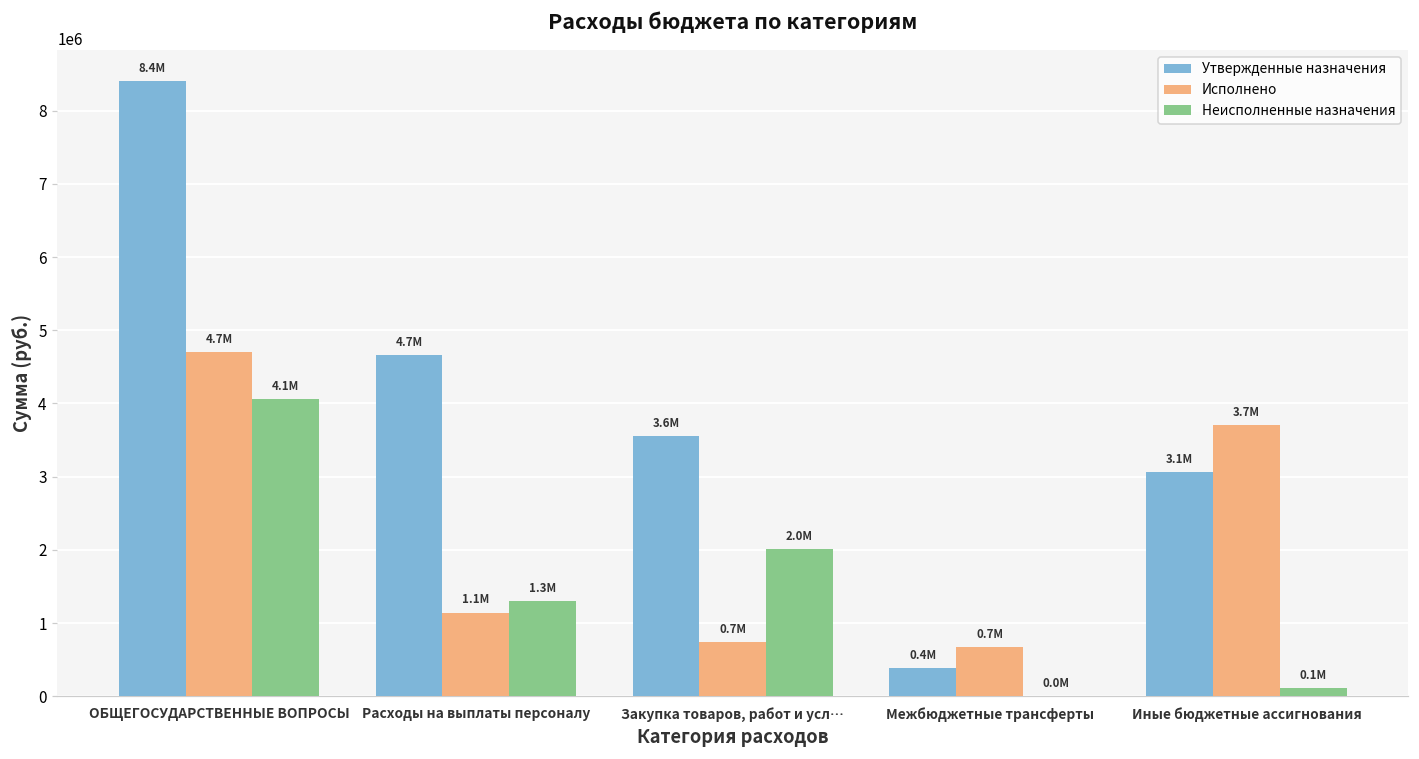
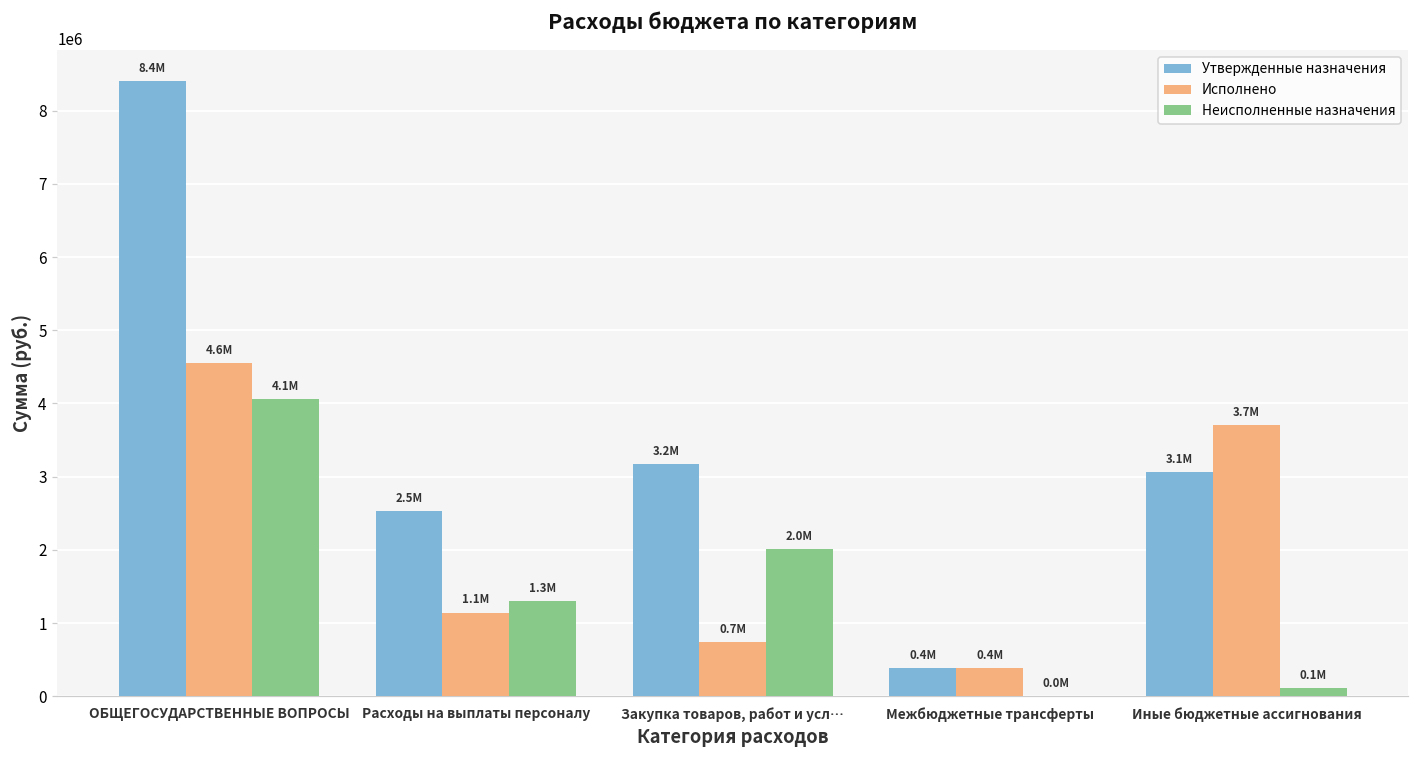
Исполнено, ОБЩЕГОСУДАРСТВЕННЫЕ ВОПРОСЫ: 4.7M -> 4.6M
Утвержденные назначения, Расходы на выплаты персоналу: 4.7M -> 2.5M
Утвержденные назначения, Закупка товаров, работ и усл…: 3.6M -> 3.2M
Исполнено, Межбюджетные трансферты: 0.7M -> 0.4M
